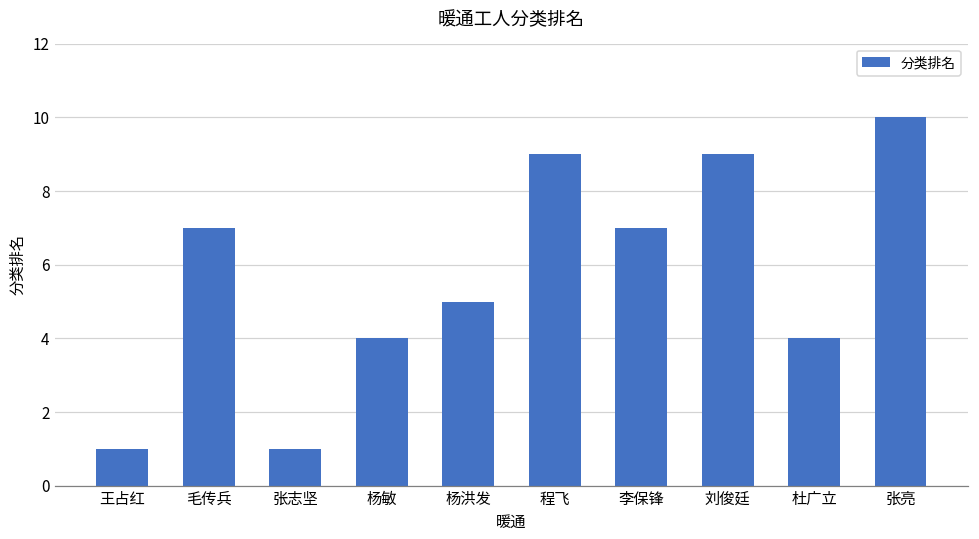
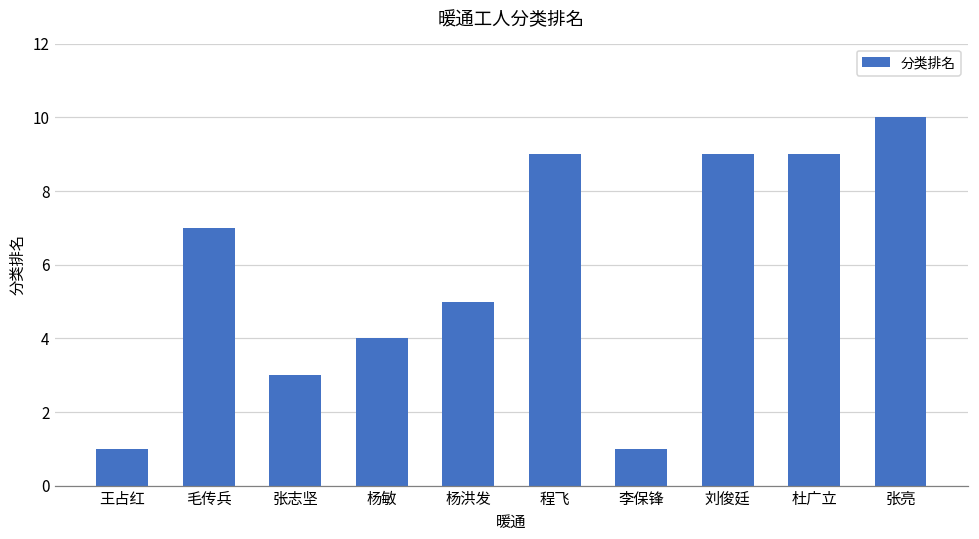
张志坚: 1 -> 3
李保锋: 7 -> 1
杜广立: 4 -> 9
